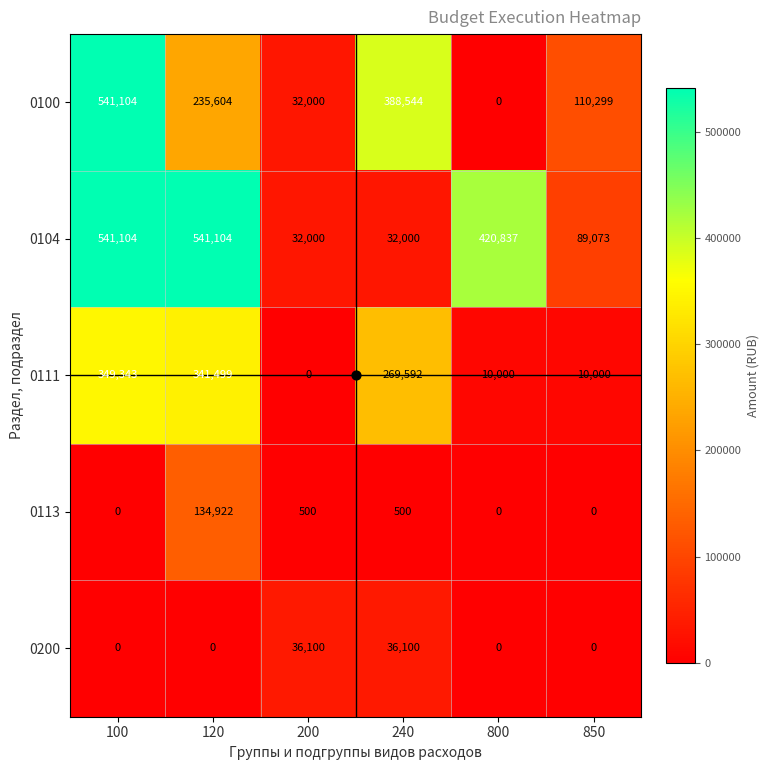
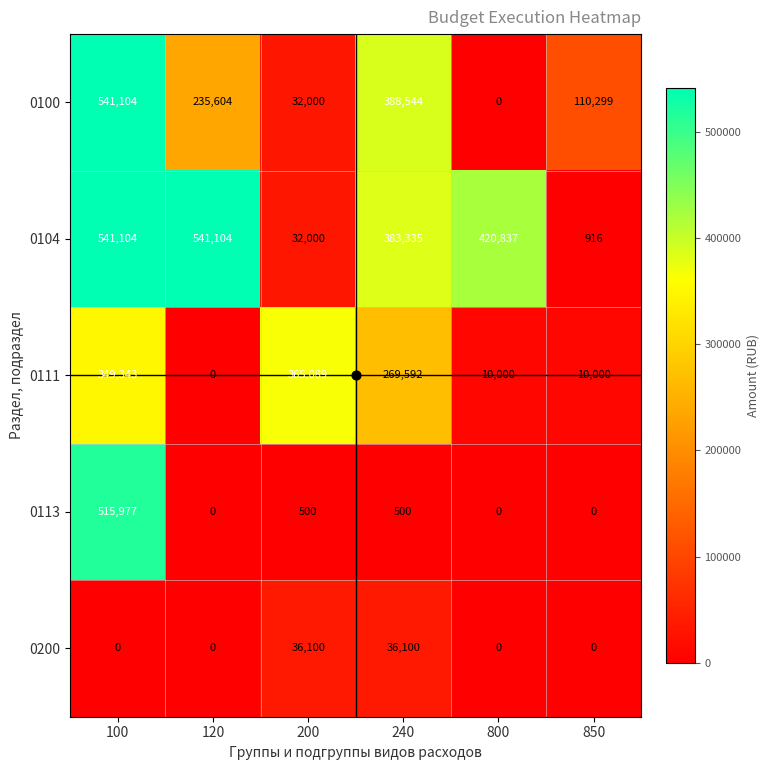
0104, 240: 32,000 -> 383,335
0104, 850: 89,073 -> 916
0111, 120: 341,499 -> 0
0111, 200: 0 -> 365,089
0113, 100: 0 -> 515,977
0113, 120: 134,922 -> 0
